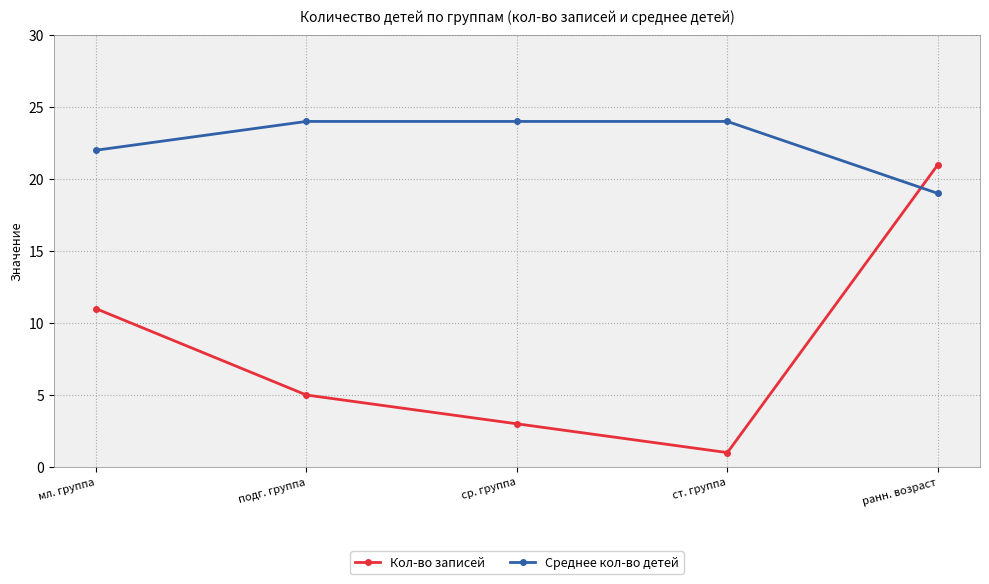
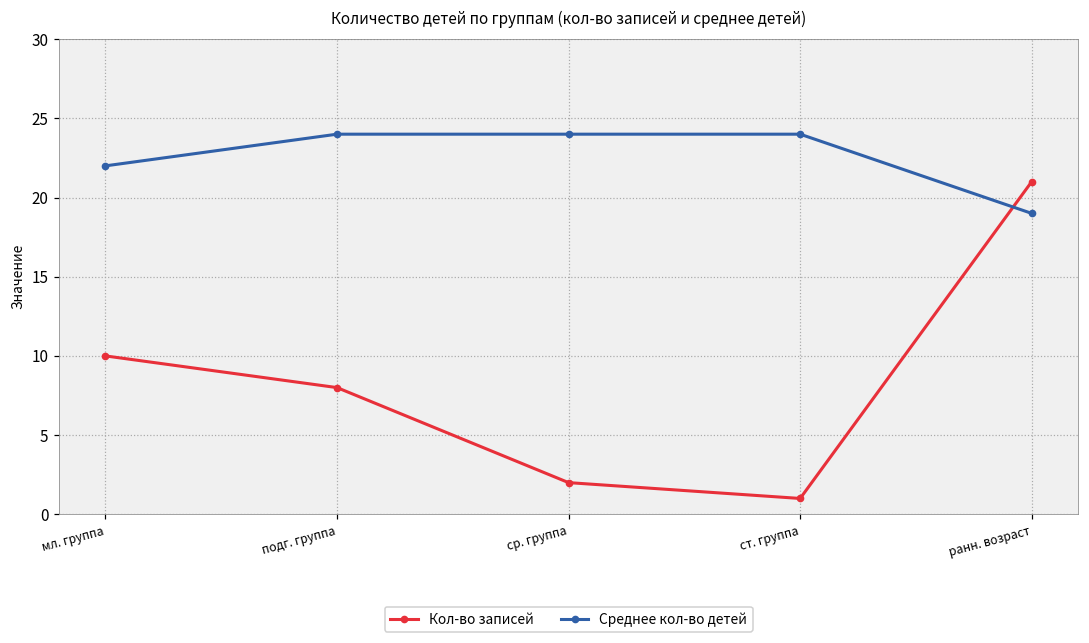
Кол-во записей, мл. группа: 11 -> 10
Кол-во записей, подг. группа: 5 -> 8
Кол-во записей, ср. группа: 3 -> 2
